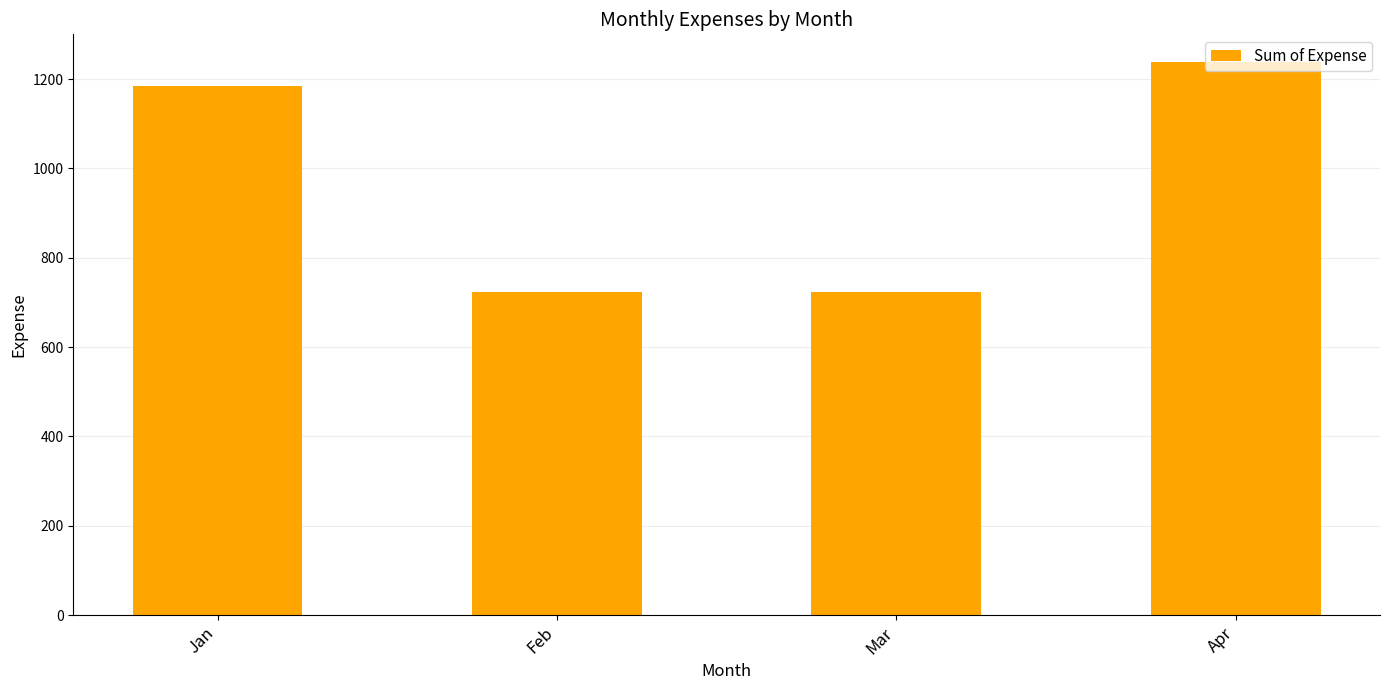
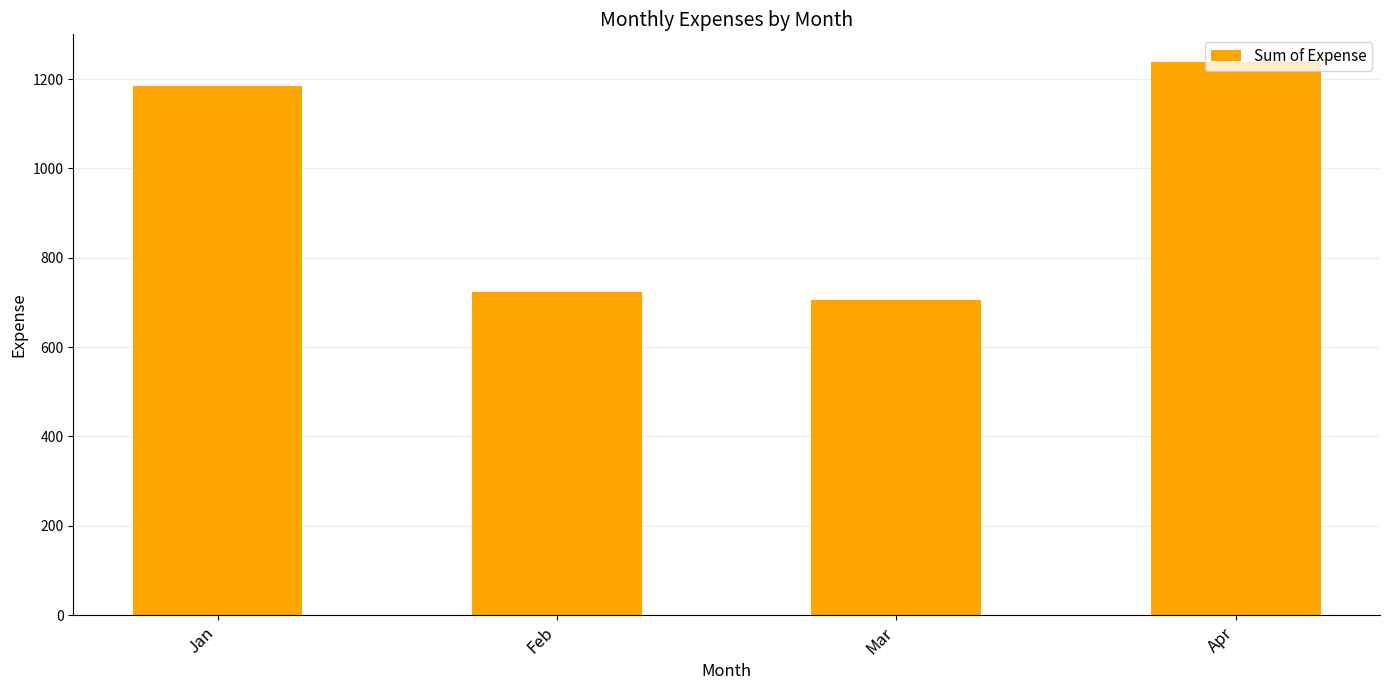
Mar: 720 -> 710
